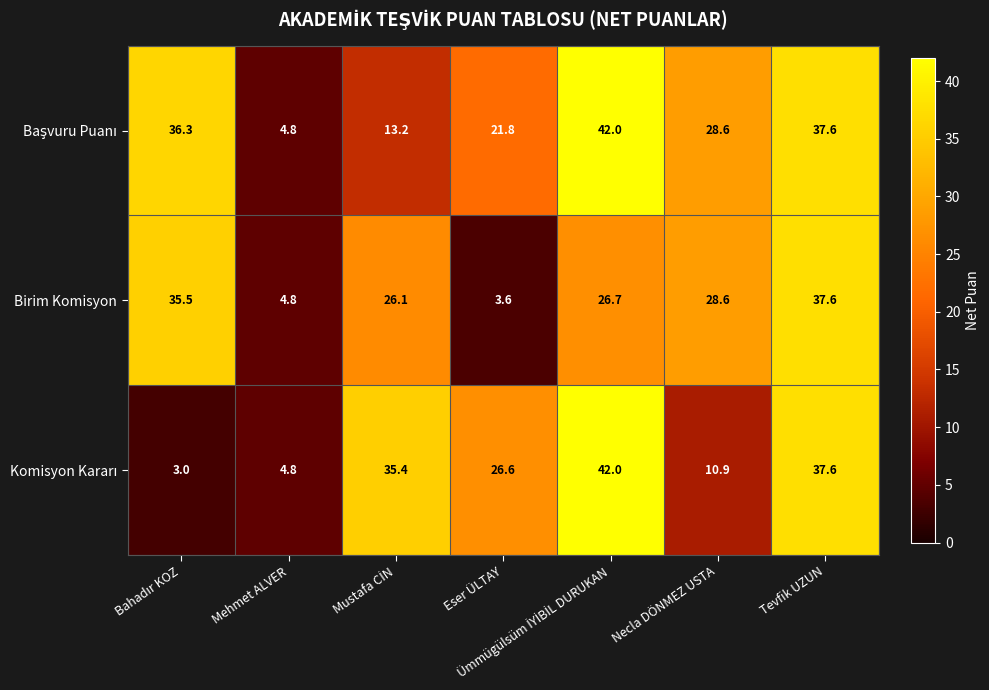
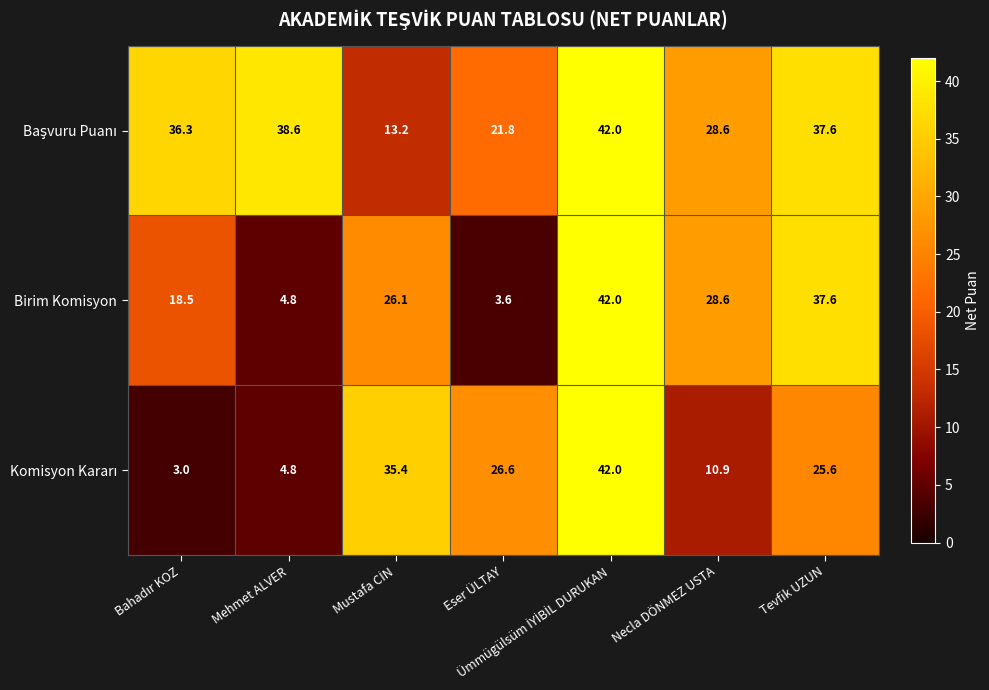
Başvuru Puanı, Mehmet ALVER: 4.8 -> 38.6
Birim Komisyon, Bahadır KOZ: 35.5 -> 18.5
Birim Komisyon, Ümmügülsüm İYİBİL DURUKAN: 26.7 -> 42.0
Komisyon Kararı, Tevfik UZUN: 37.6 -> 25.6
